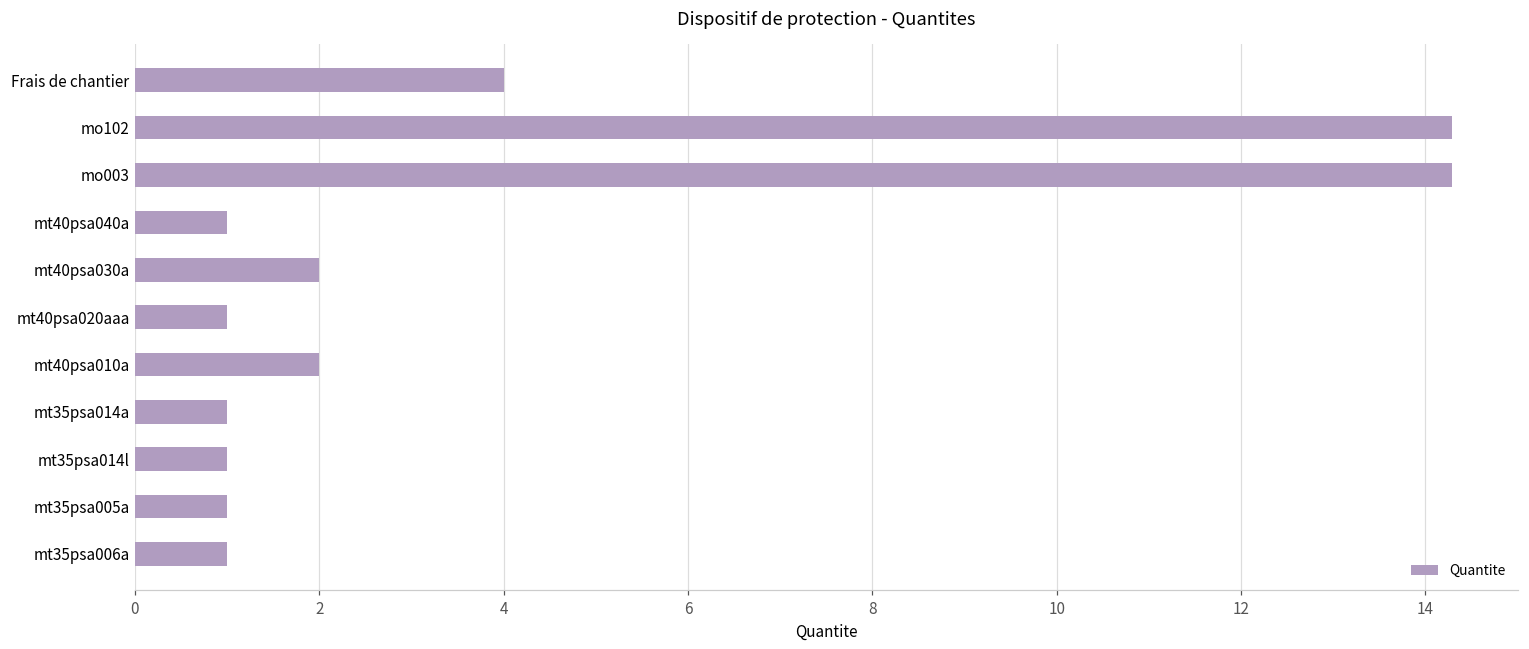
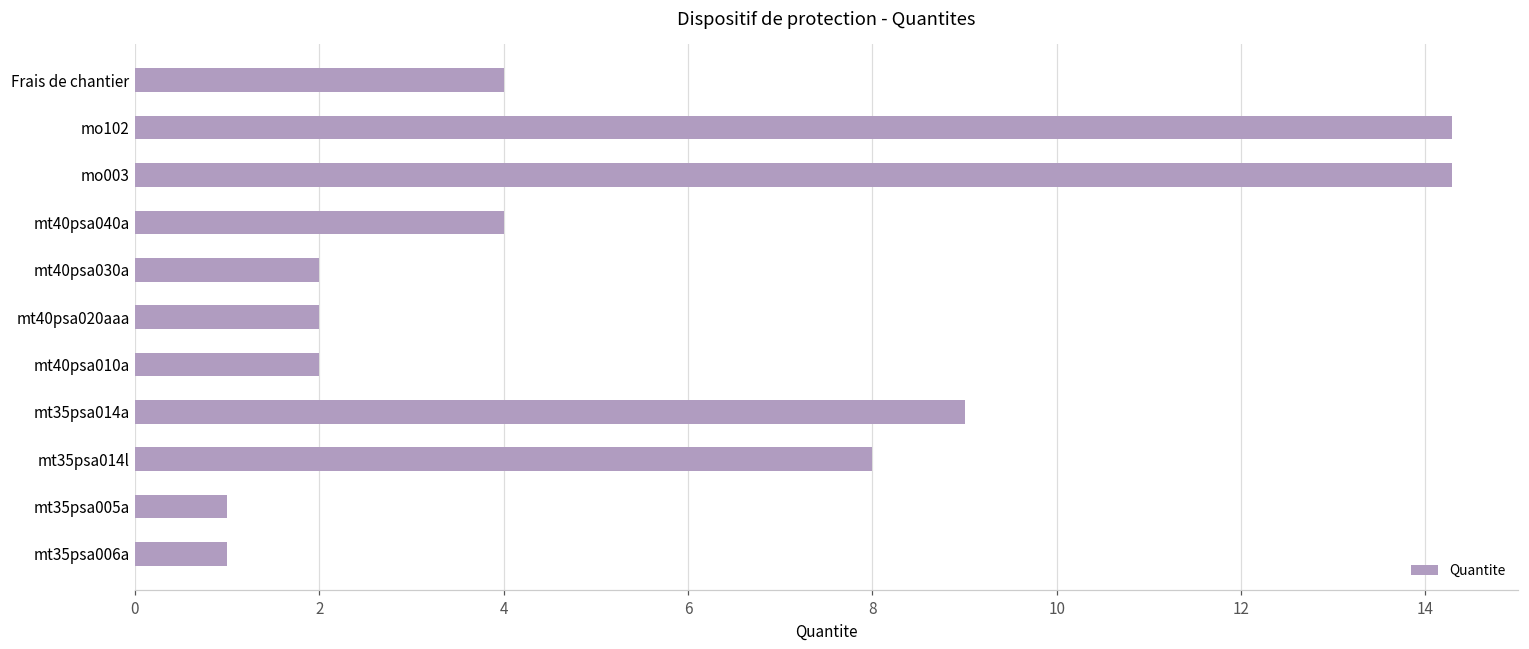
mt40psa040a: 1 -> 4
mt40psa020aaa: 1 -> 2
mt35psa014a: 1 -> 9
mt35psa014l: 1 -> 8
